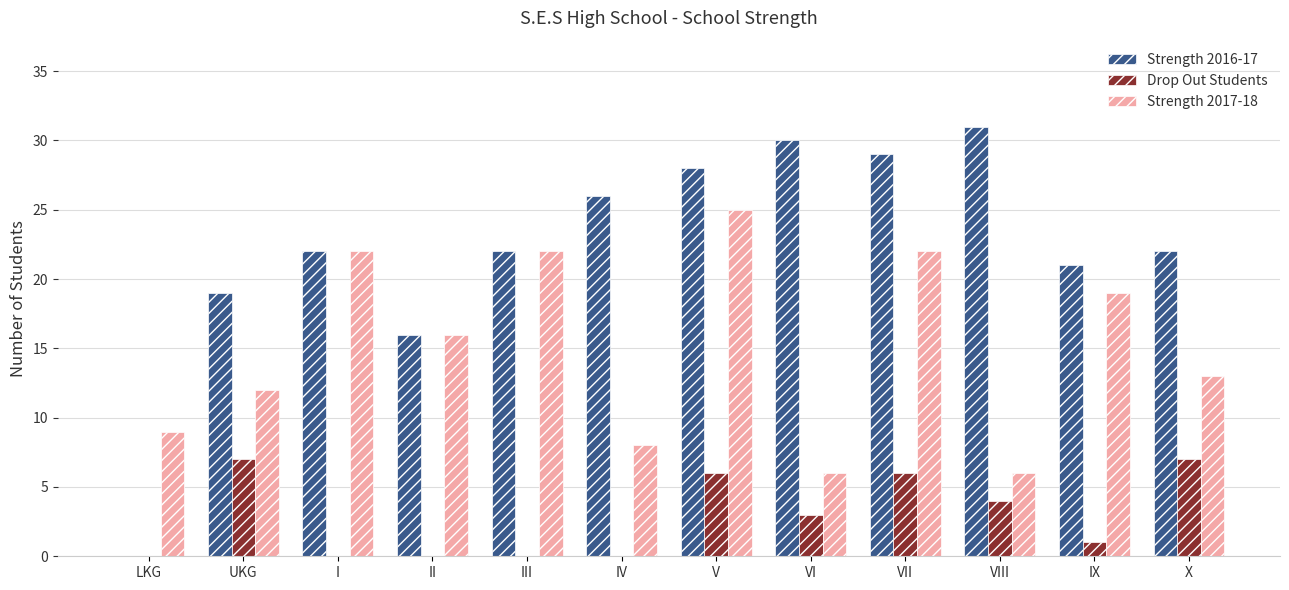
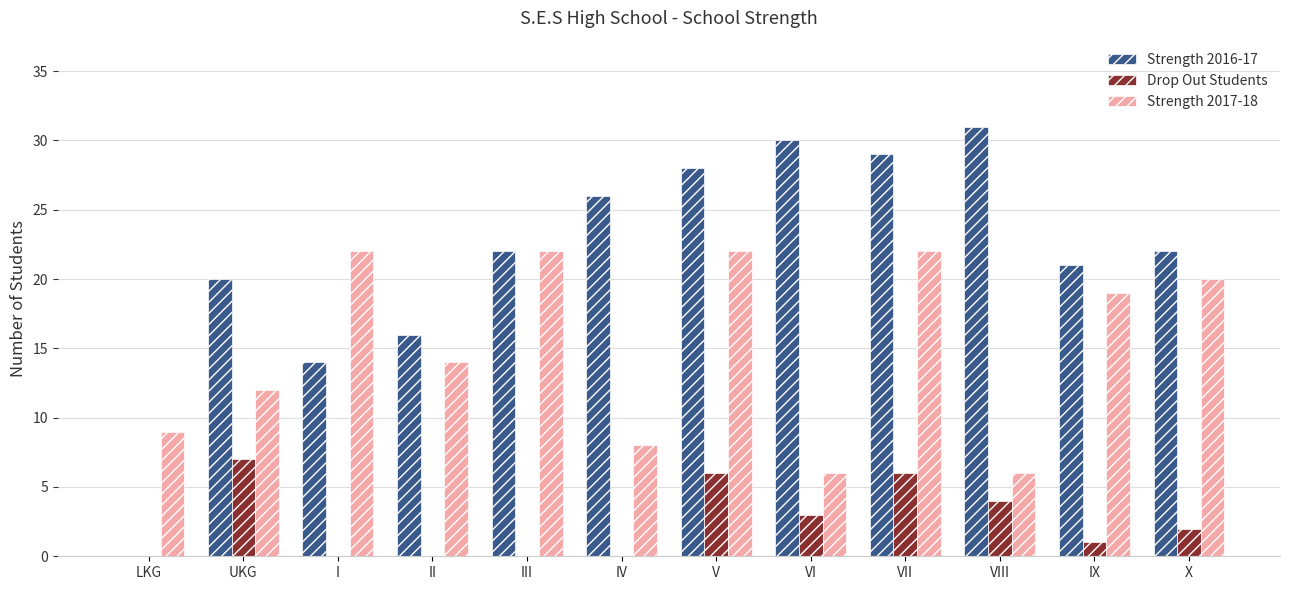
Strength 2016-17, UKG: 19 -> 20
Strength 2016-17, I: 22 -> 14
Strength 2017-18, II: 16 -> 14
Strength 2017-18, V: 25 -> 22
Drop Out Students, X: 7 -> 2
Strength 2017-18, X: 13 -> 20
